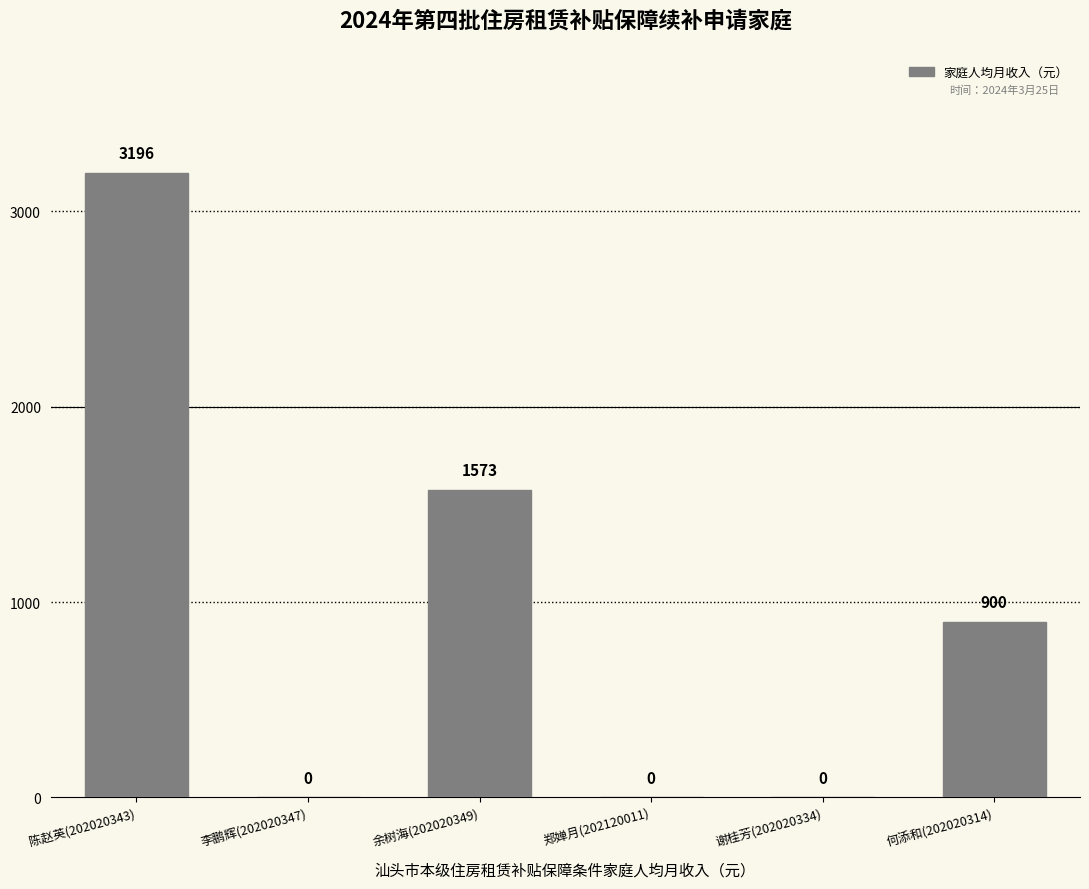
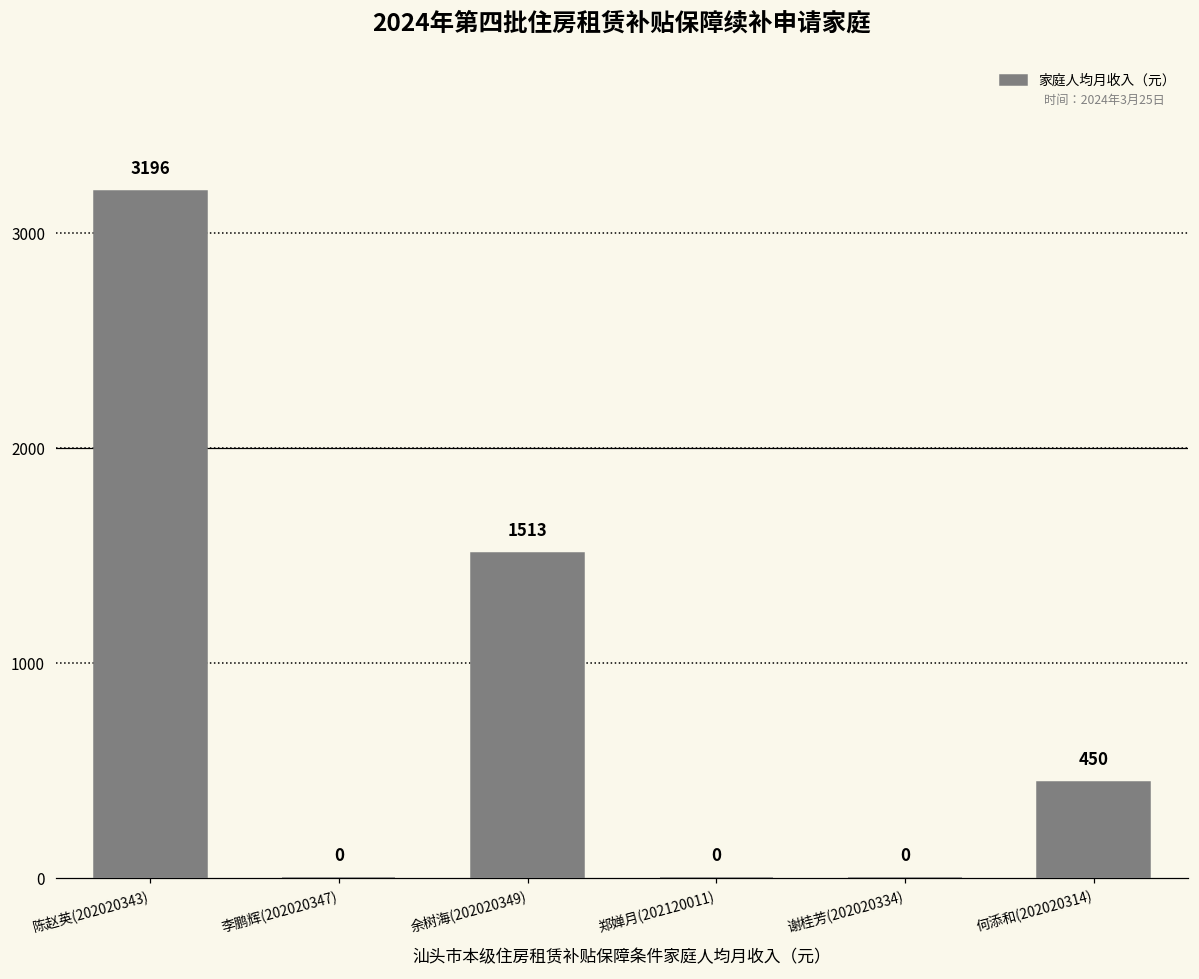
余树海(202020349): 1573 -> 1513
何添和(202020314): 900 -> 450
